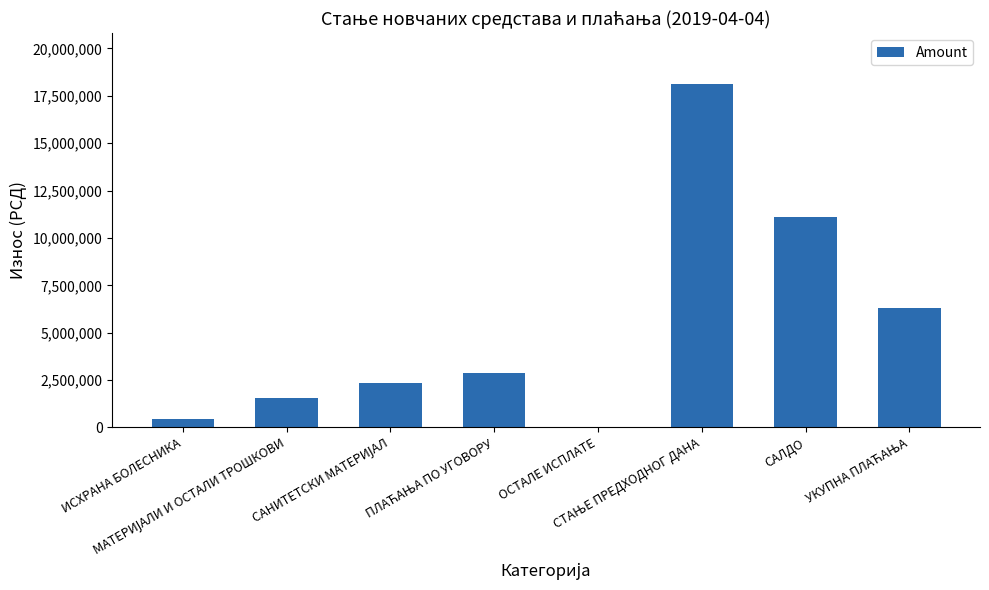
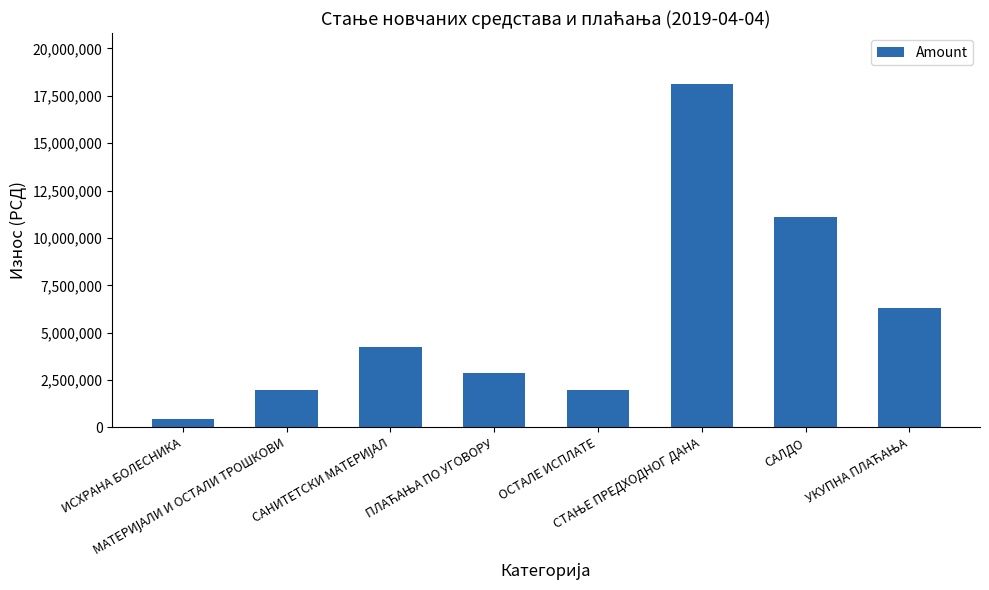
МАТЕРИЈАЛИ И ОСТАЛИ ТРОШКОВИ: 1,600,000 -> 2,000,000
САНИТЕТСКИ МАТЕРИЈАЛ: 2,400,000 -> 4,200,000
ОСТАЛЕ ИСПЛАТЕ: 0 -> 2,000,000
